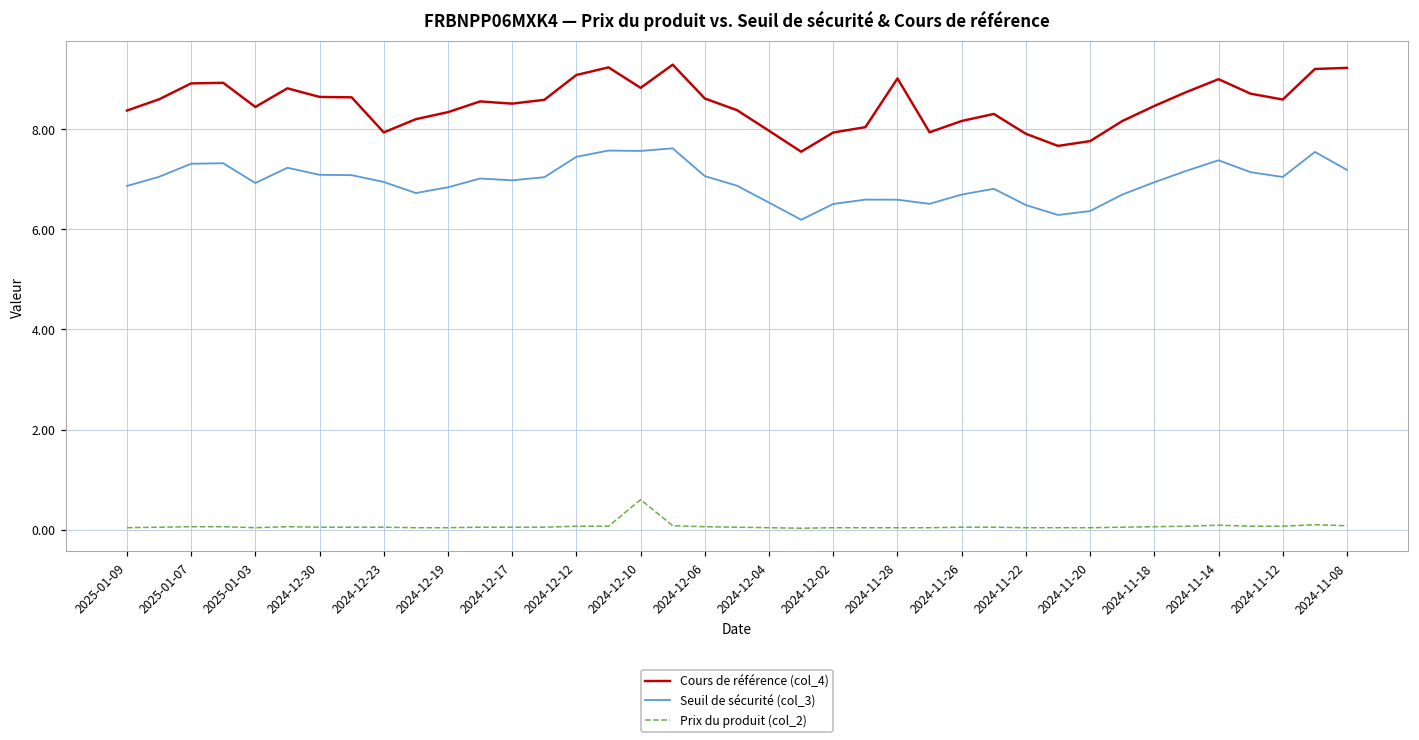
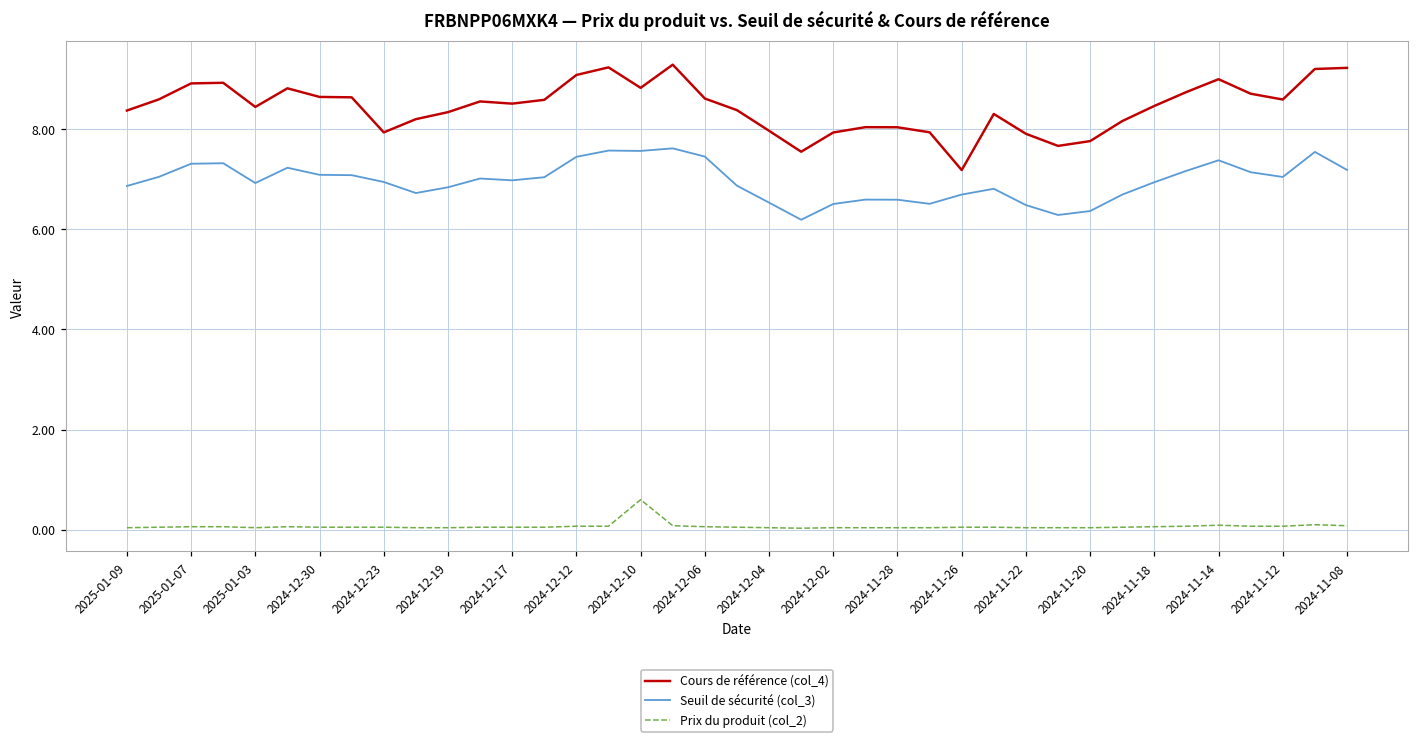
Seuil de sécurité (col_3), 2024-12-06: 7.1 -> 7.4
Cours de référence (col_4), 2024-11-28: 9.0 -> 8.0
Cours de référence (col_4), 2024-11-26: 8.2 -> 7.2
